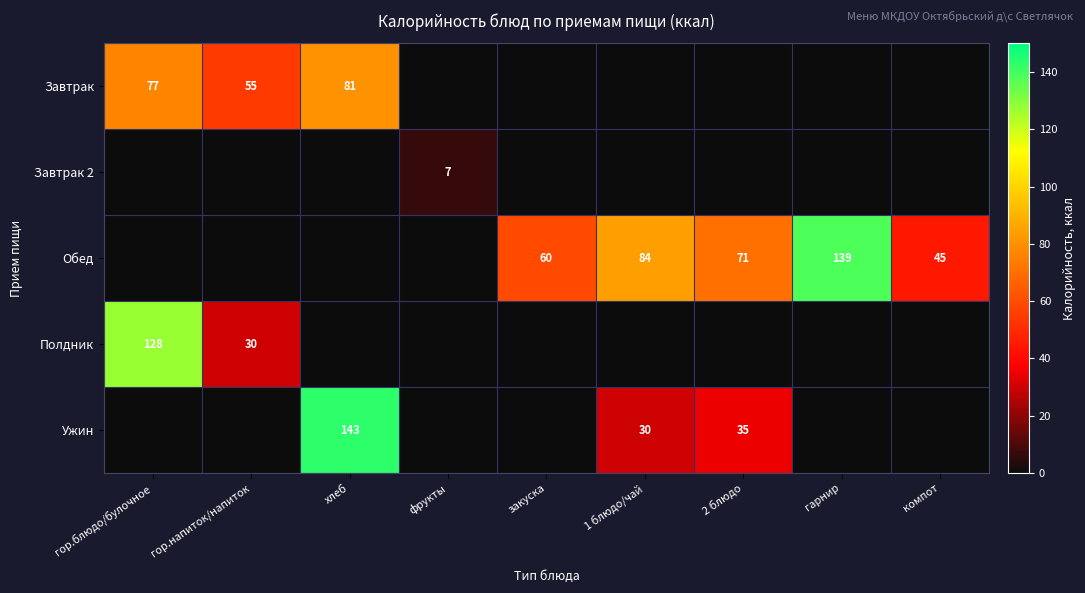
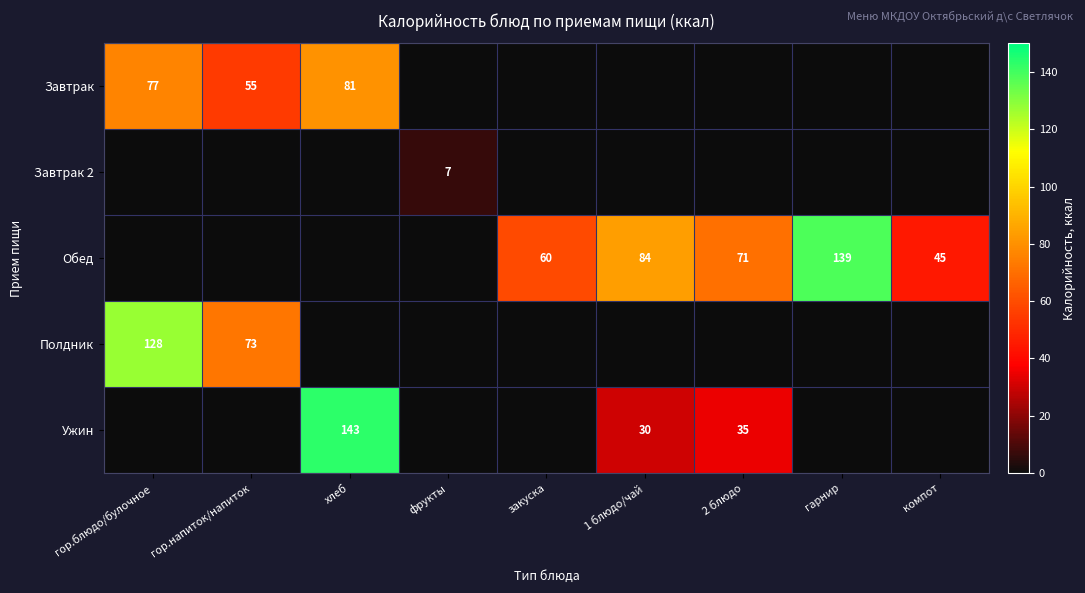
Полдник, гор.напиток/напиток: 30 -> 73
